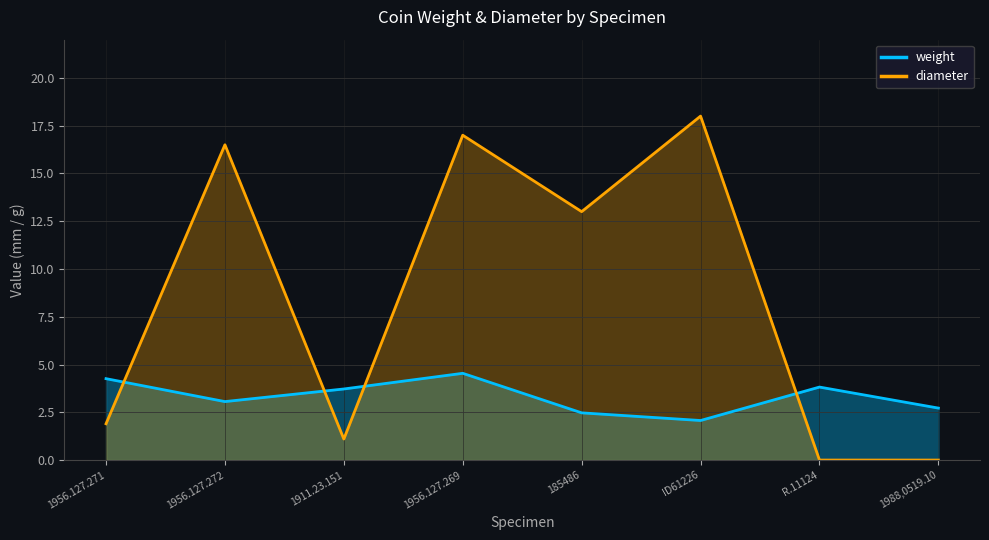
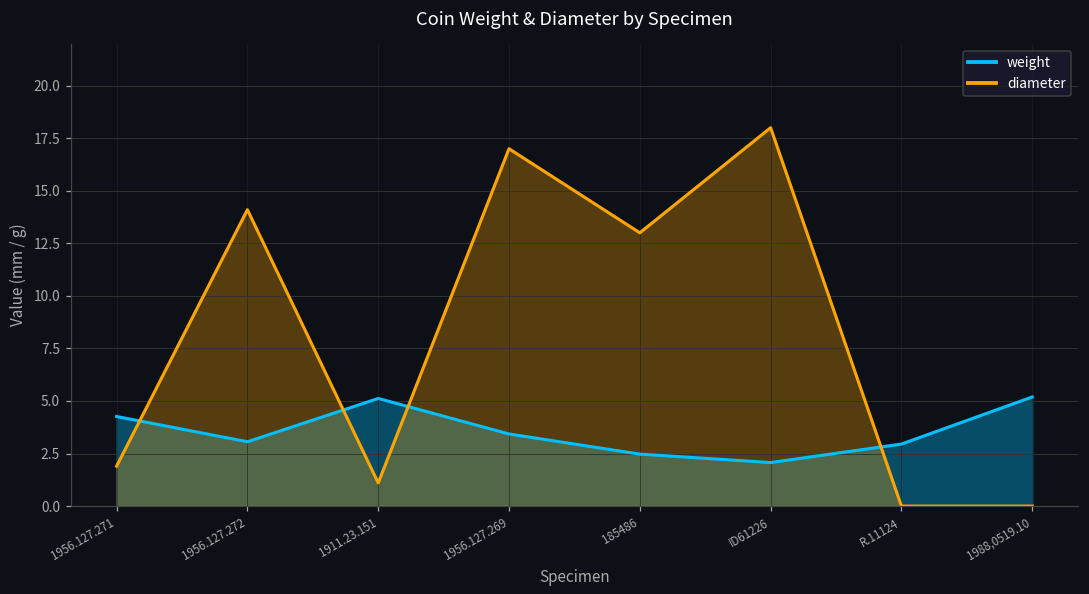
diameter, 1956.127.272: 16.5 -> 14.1
weight, 1911.23.151: 3.7 -> 5.1
weight, 1956.127.269: 4.5 -> 3.4
weight, R.11124: 3.8 -> 3.0
weight, 1988,0519.10: 2.7 -> 5.2
